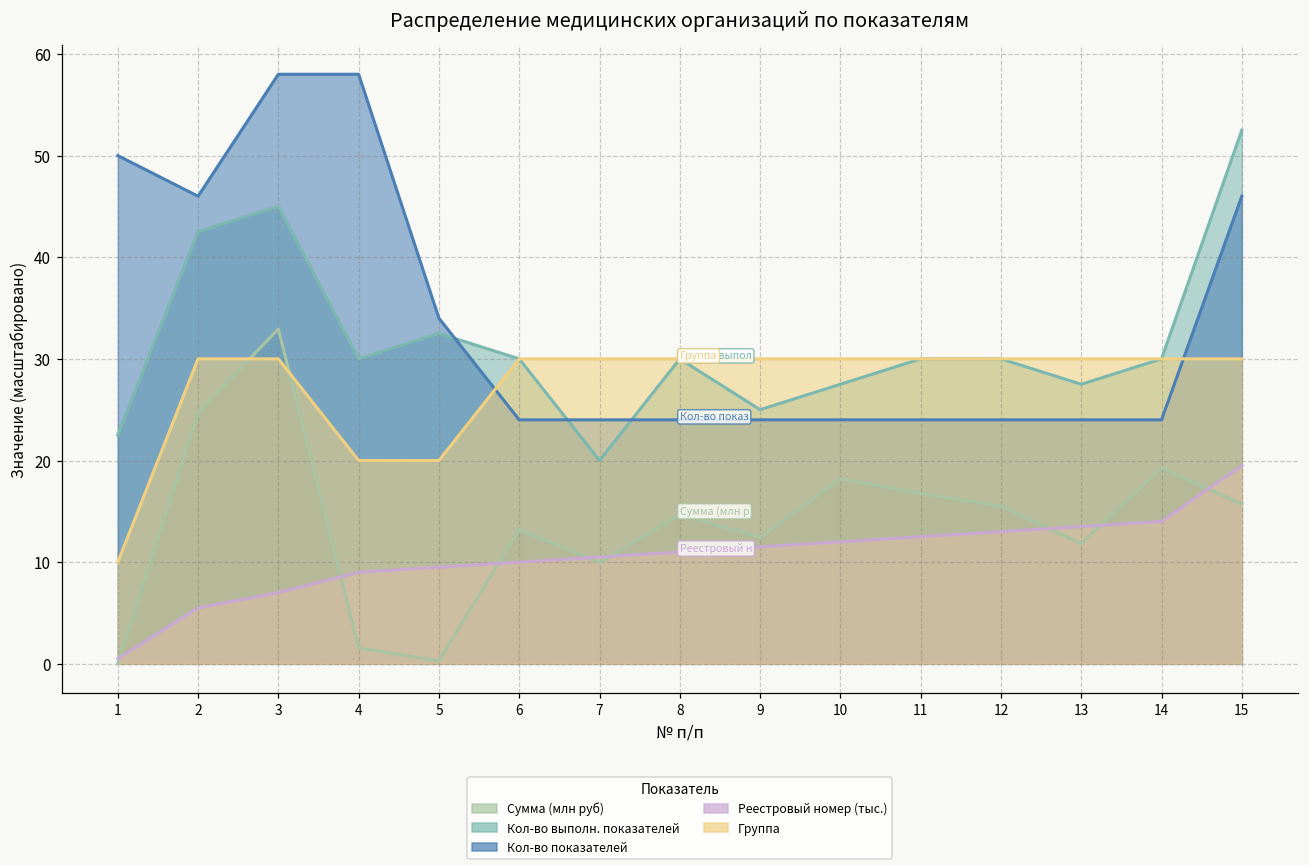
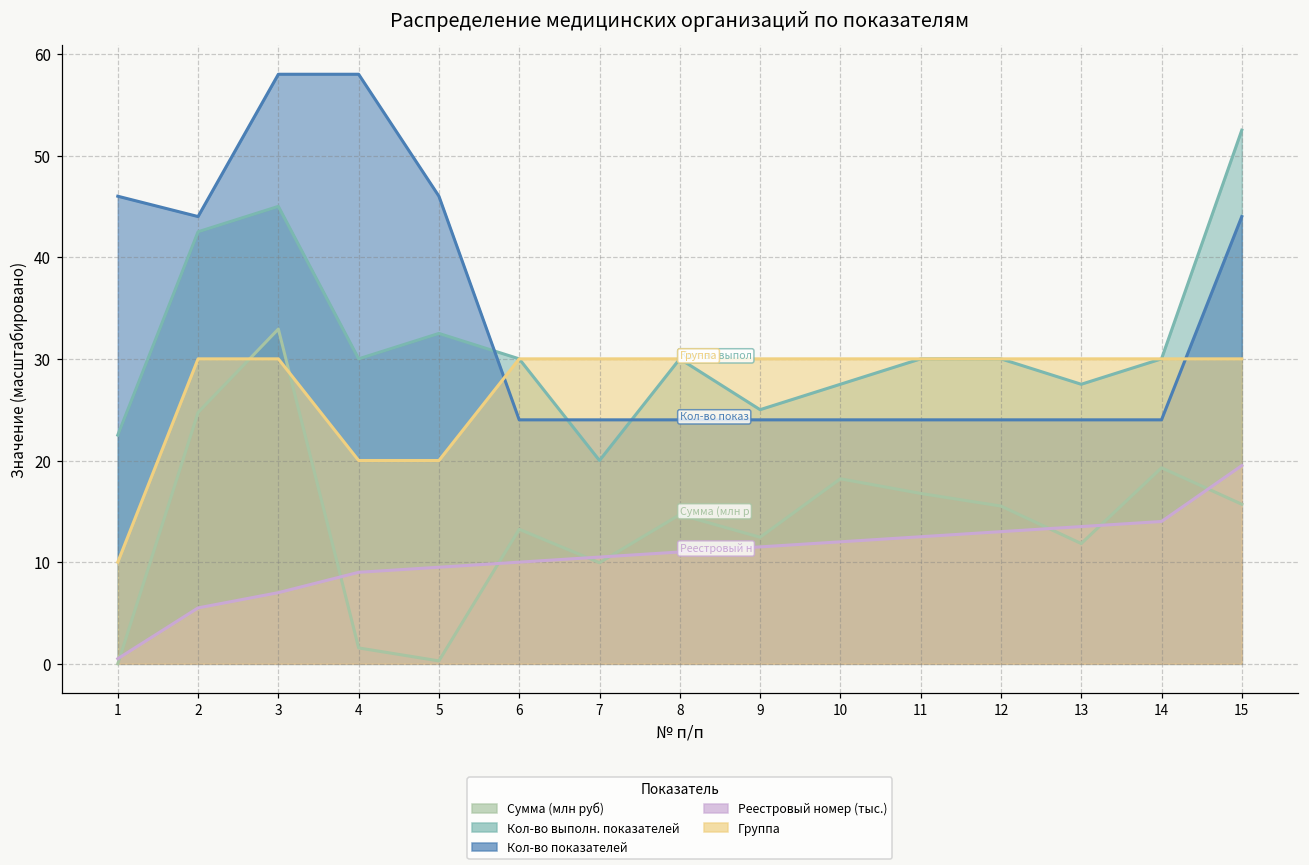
Кол-во показателей, 1: 50 -> 46
Кол-во показателей, 2: 46 -> 44
Кол-во показателей, 5: 34 -> 46
Кол-во показателей, 15: 46 -> 44
